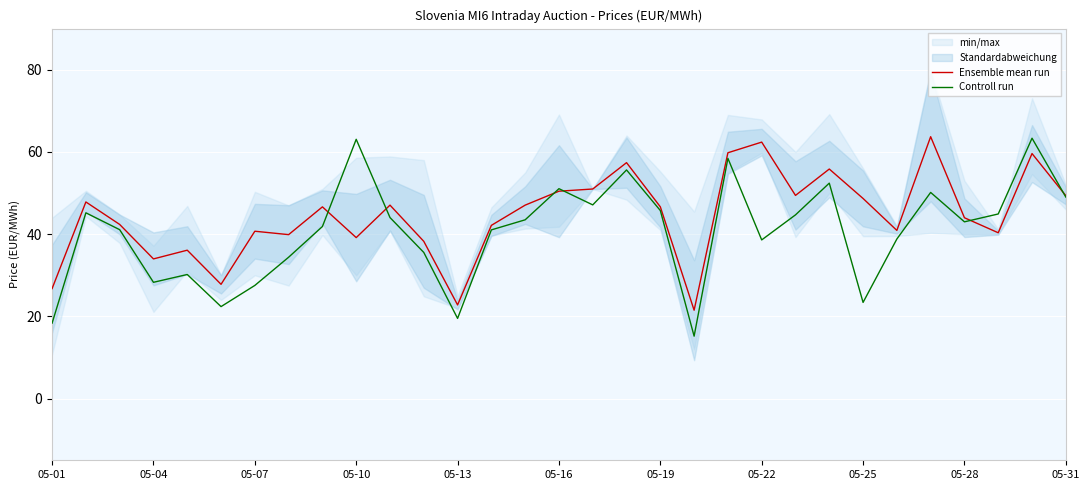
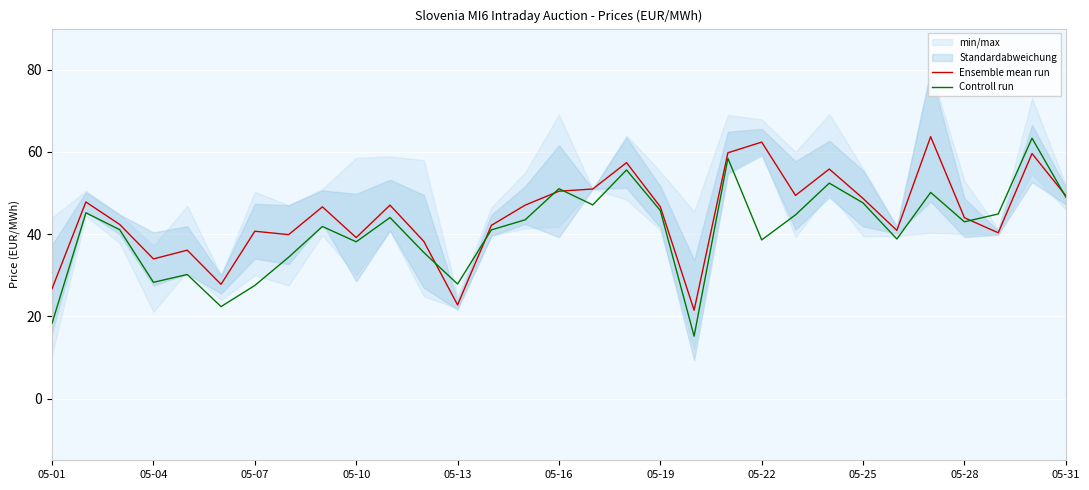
Controll run, 05-10: 63 -> 38
Controll run, 05-13: 20 -> 28
Controll run, 05-25: 23 -> 48
